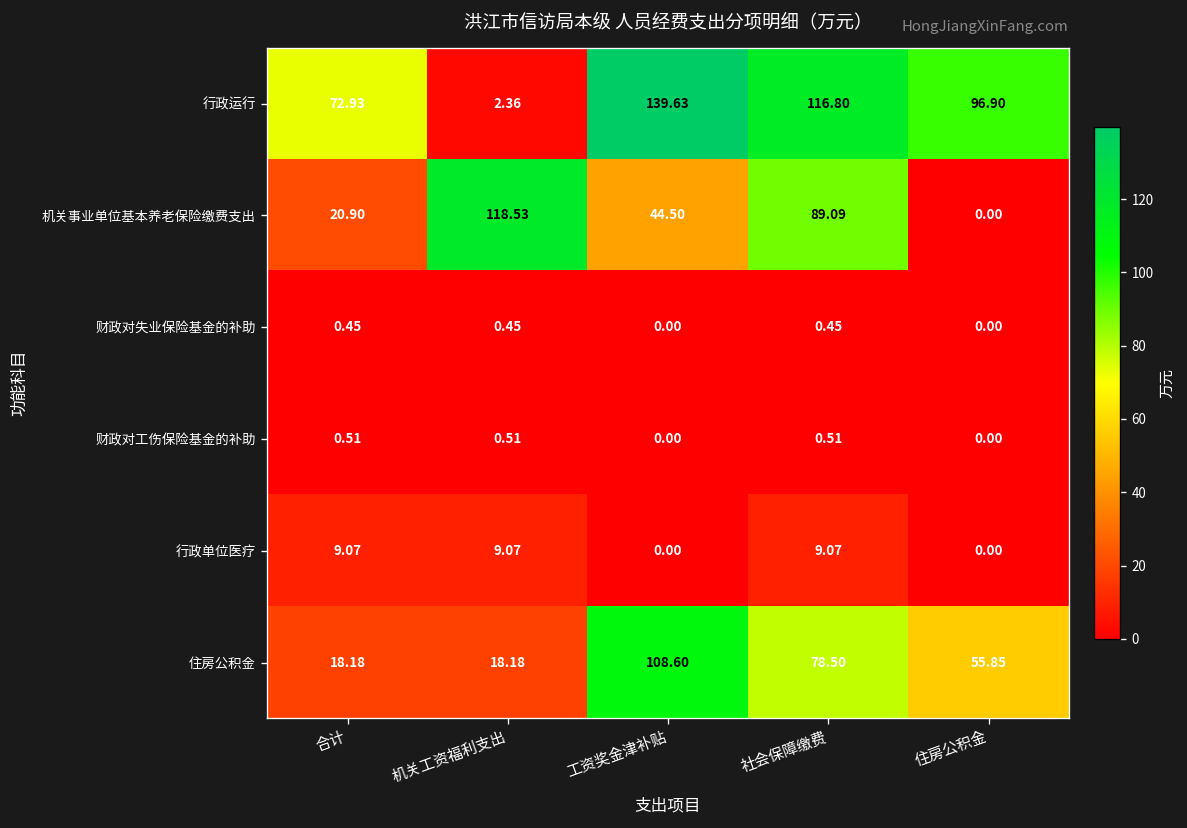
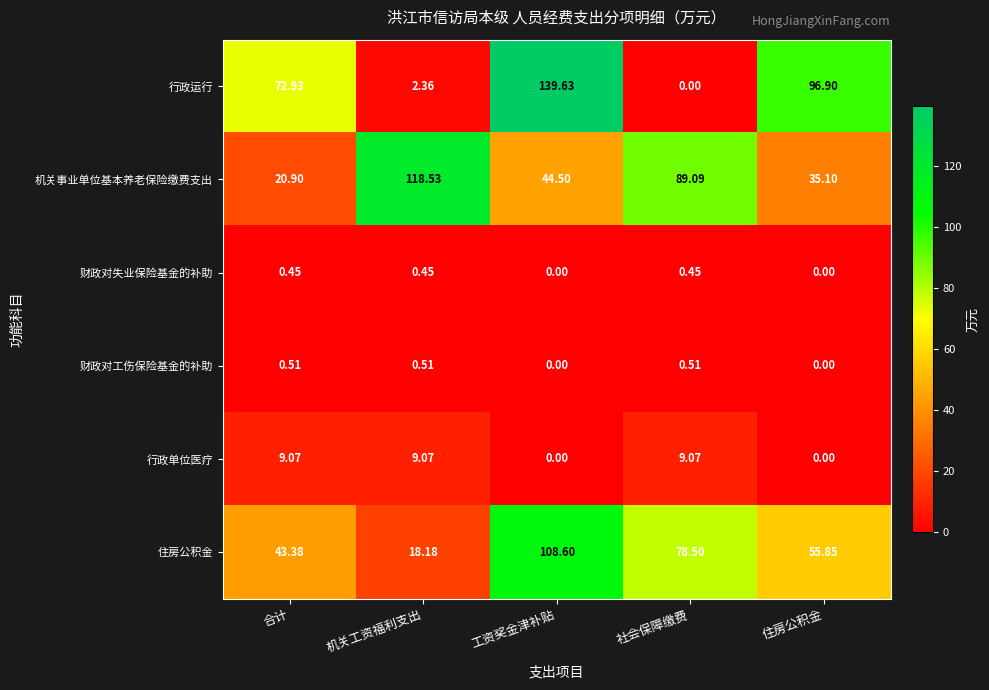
行政运行, 社会保障缴费: 116.80 -> 0.00
机关事业单位基本养老保险缴费支出, 住房公积金: 0.00 -> 35.10
住房公积金, 合计: 18.18 -> 43.38
